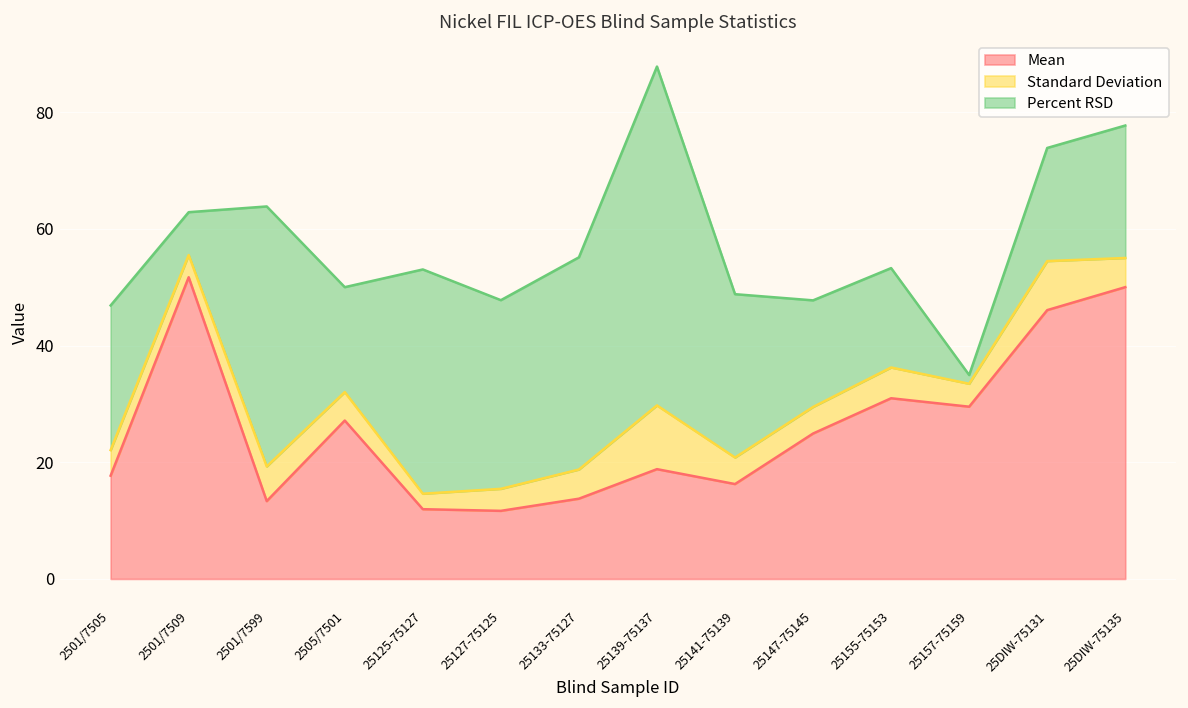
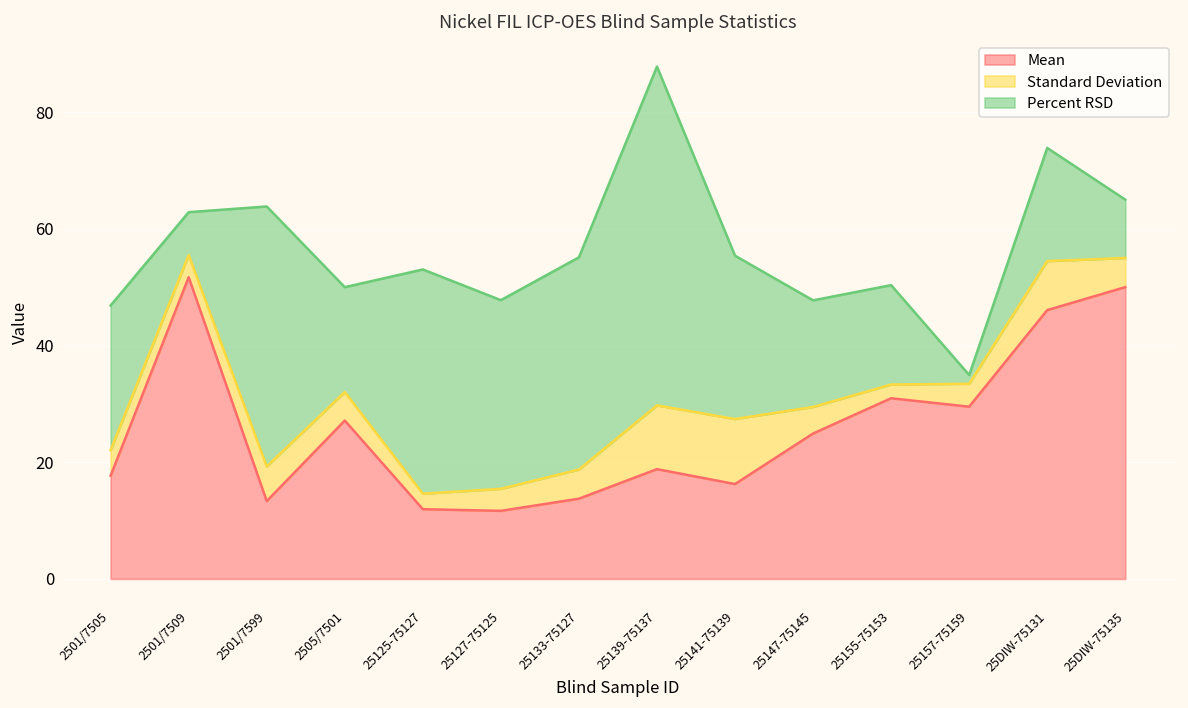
Standard Deviation, 25141-75139: 5 -> 11
Standard Deviation, 25155-75153: 5 -> 2
Percent RSD, 25DIW-75135: 23 -> 10
